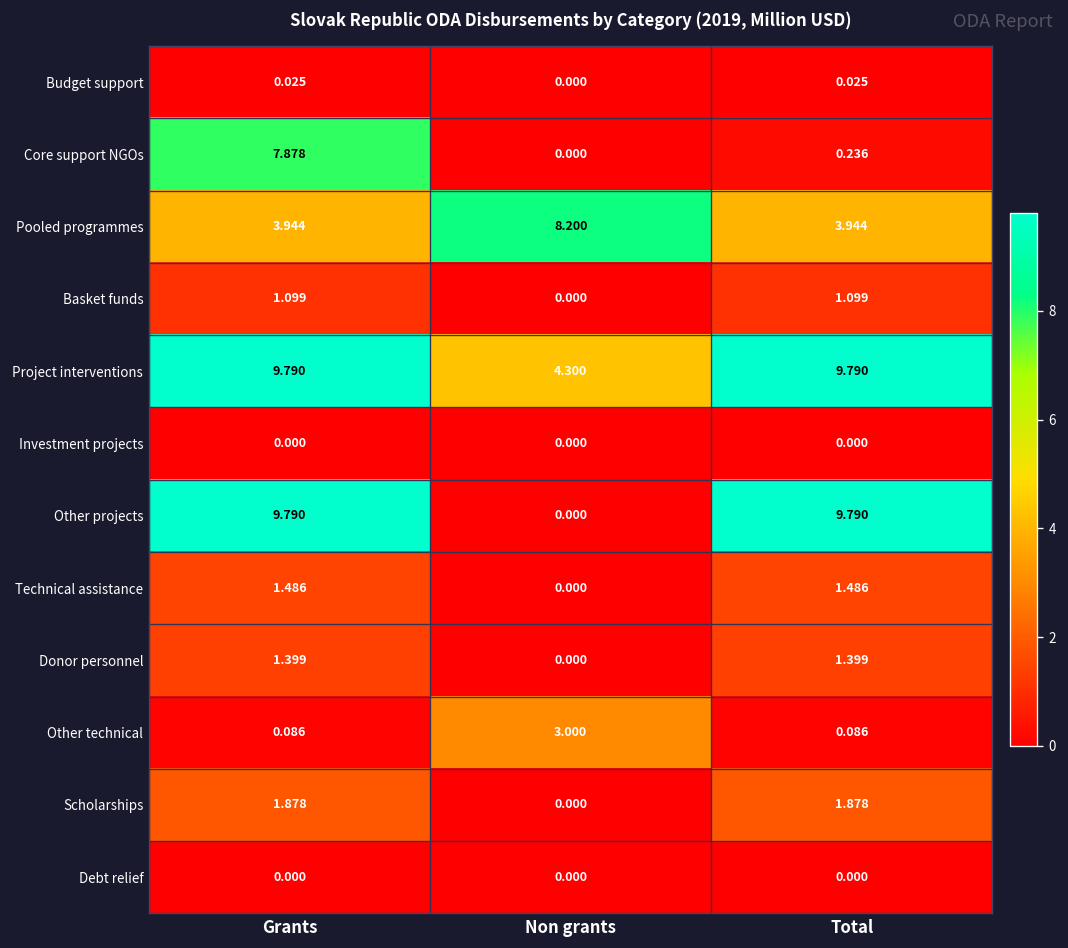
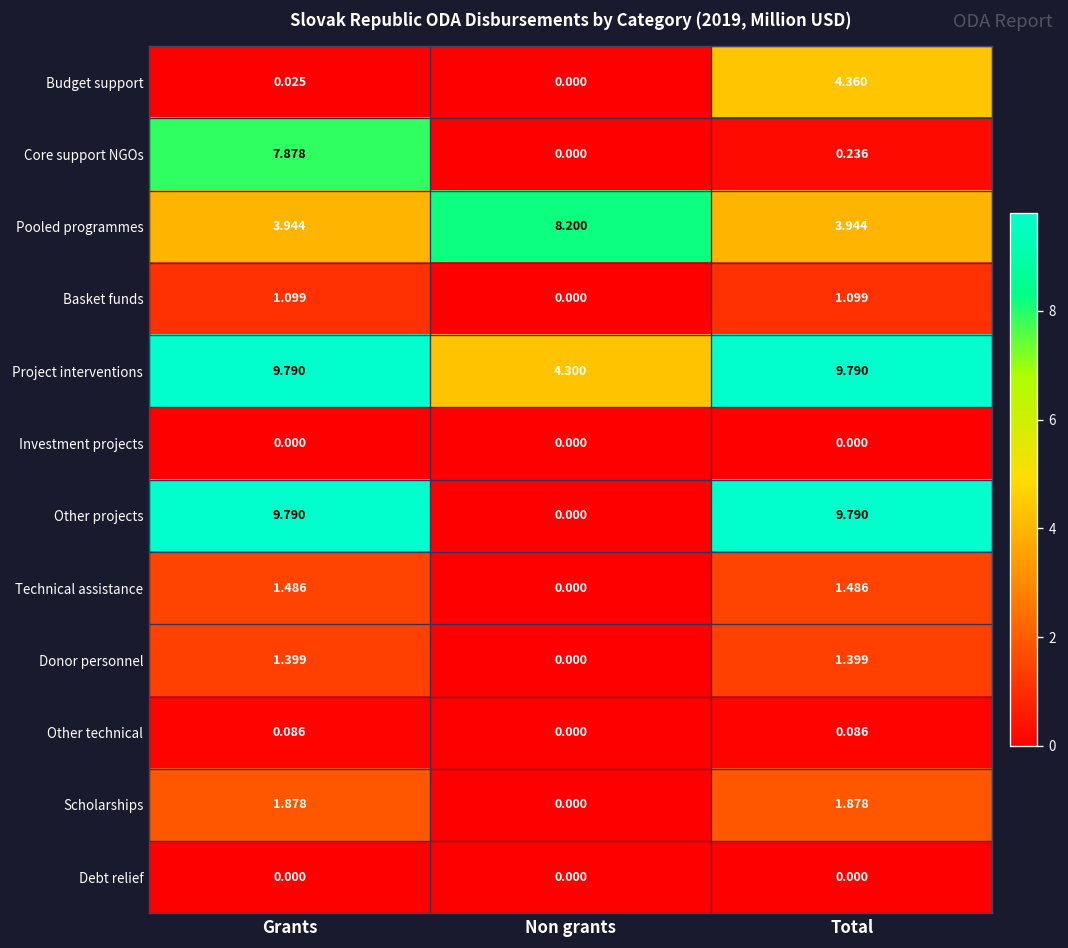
Budget support, Total: 0.025 -> 4.360
Other technical, Non grants: 3.000 -> 0.000
